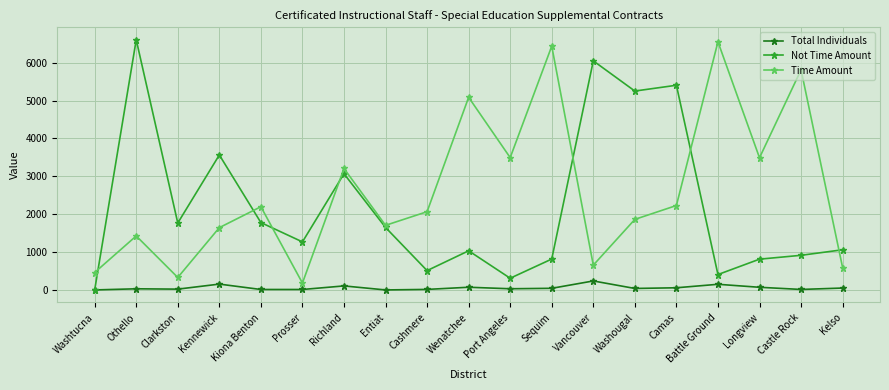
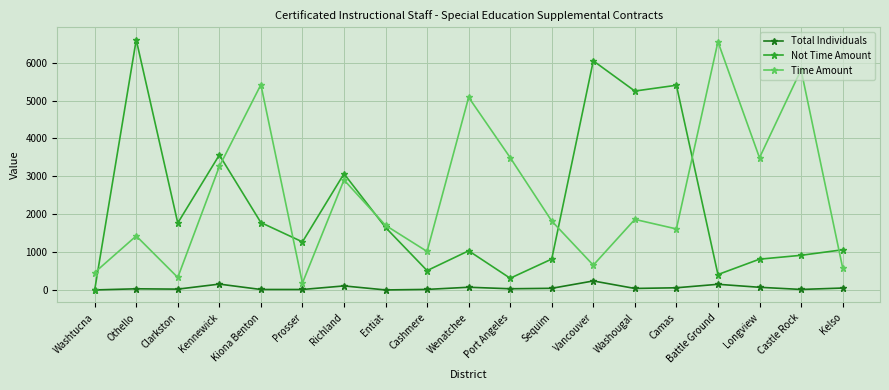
Time Amount, Kennewick: 1600 -> 3300
Time Amount, Kiona Benton: 2200 -> 5400
Time Amount, Richland: 3200 -> 2900
Time Amount, Cashmere: 2100 -> 1000
Time Amount, Sequim: 6400 -> 1800
Time Amount, Camas: 2200 -> 1600
